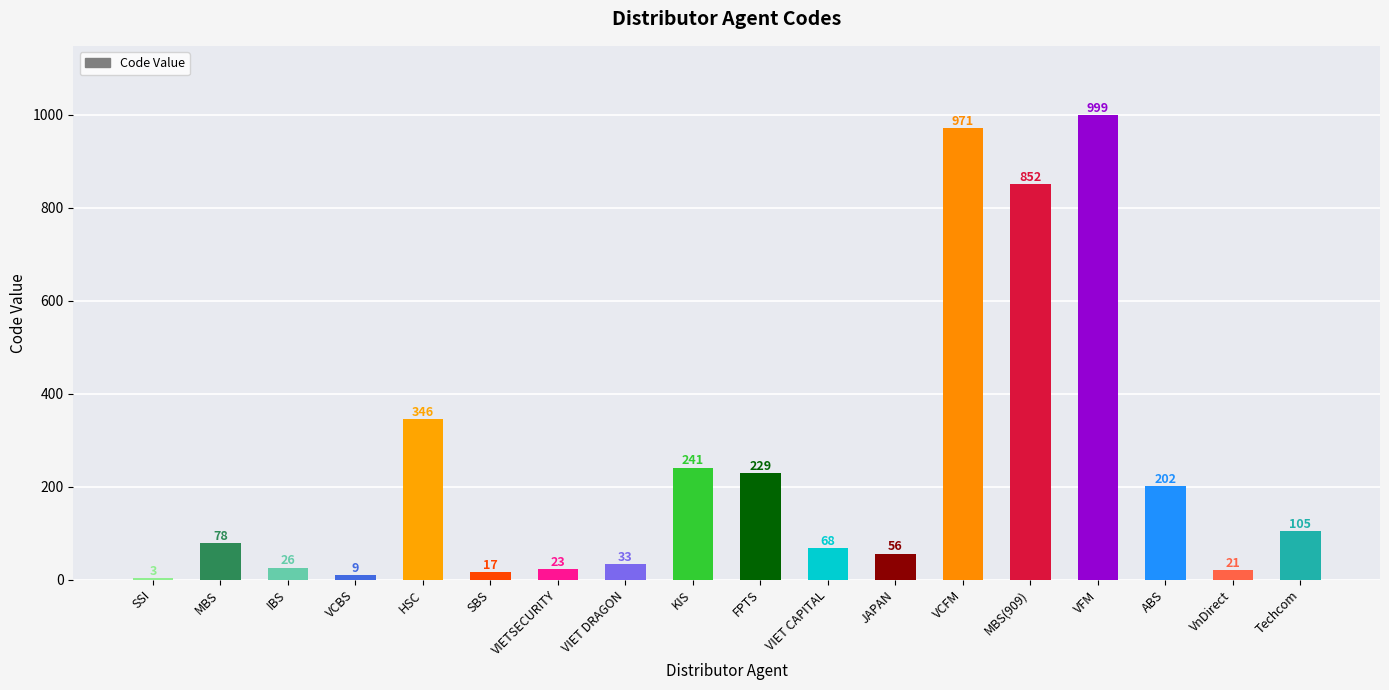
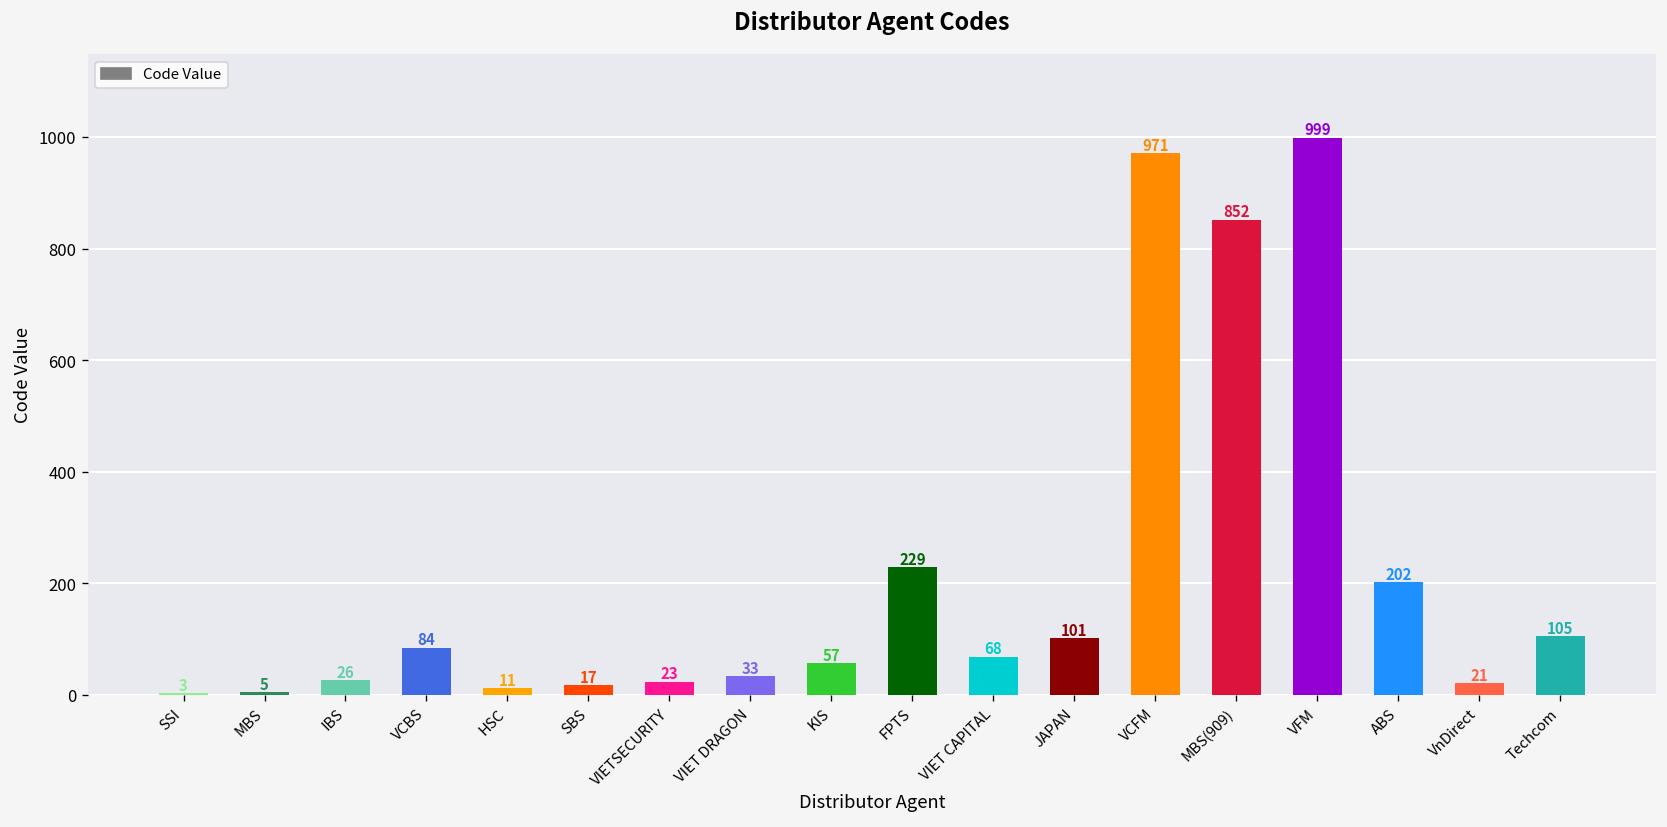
MBS: 78 -> 5
VCBS: 9 -> 84
HSC: 346 -> 11
KIS: 241 -> 57
JAPAN: 56 -> 101
